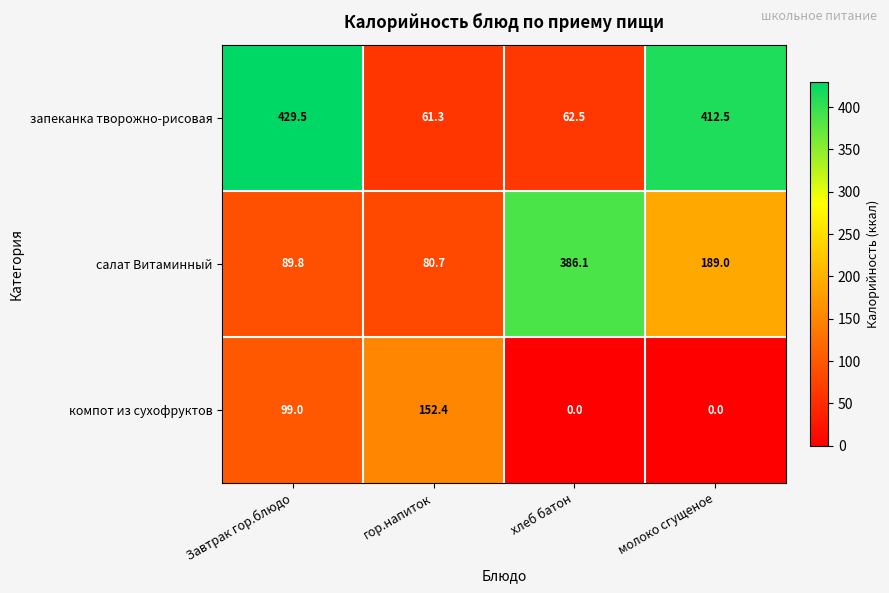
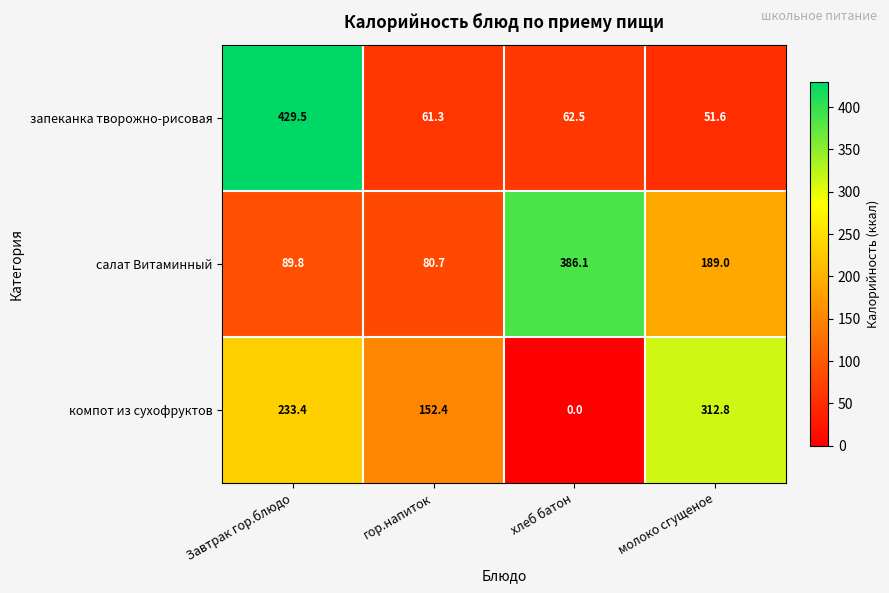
запеканка творожно-рисовая, молоко сгущеное: 412.5 -> 51.6
компот из сухофруктов, Завтрак гор.блюдо: 99.0 -> 233.4
компот из сухофруктов, молоко сгущеное: 0.0 -> 312.8
